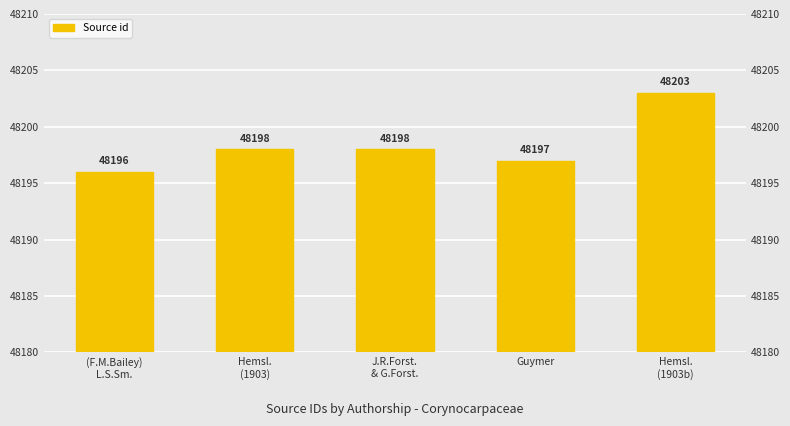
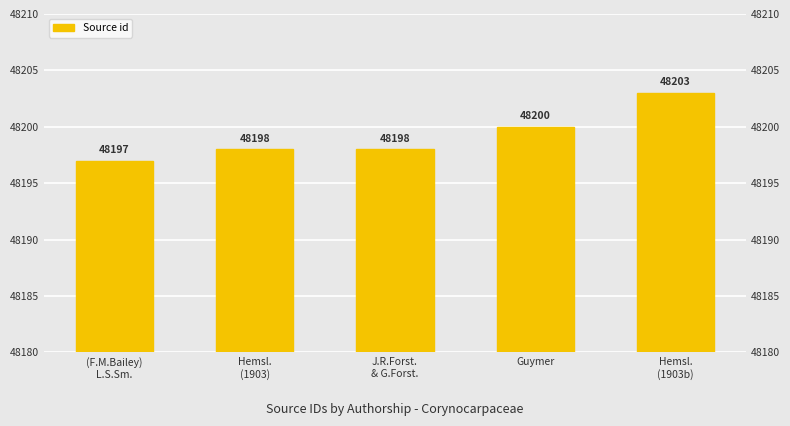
(F.M.Bailey) L.S.Sm.: 48196 -> 48197
Guymer: 48197 -> 48200
